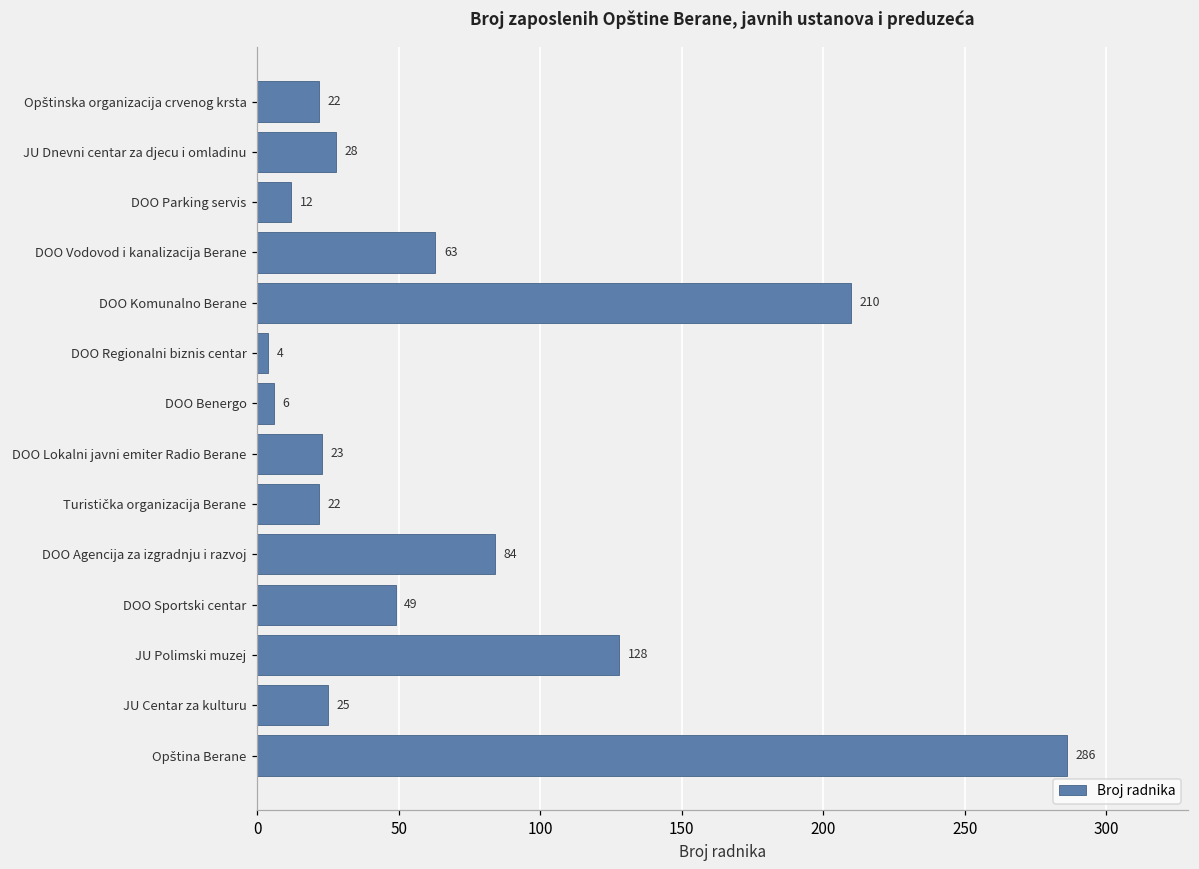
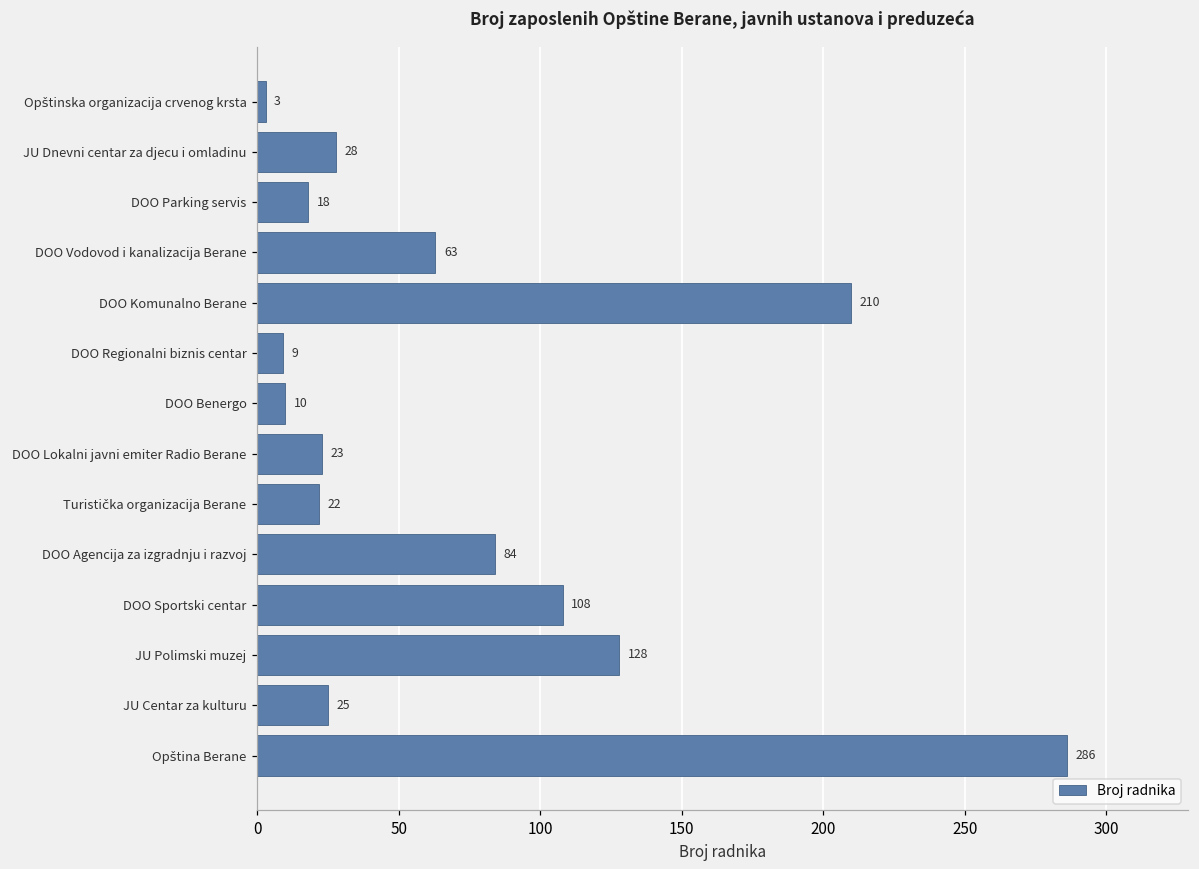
Opštinska organizacija crvenog krsta: 22 -> 3
DOO Parking servis: 12 -> 18
DOO Regionalni biznis centar: 4 -> 9
DOO Benergo: 6 -> 10
DOO Sportski centar: 49 -> 108
